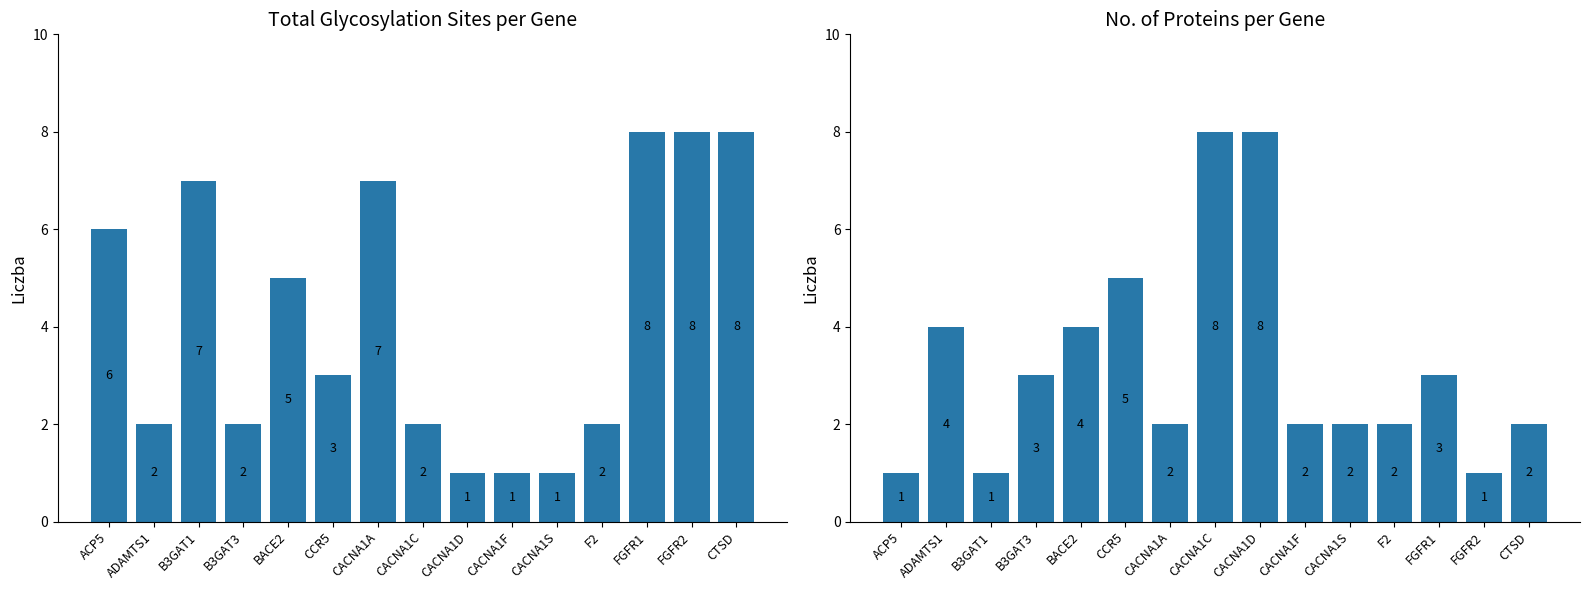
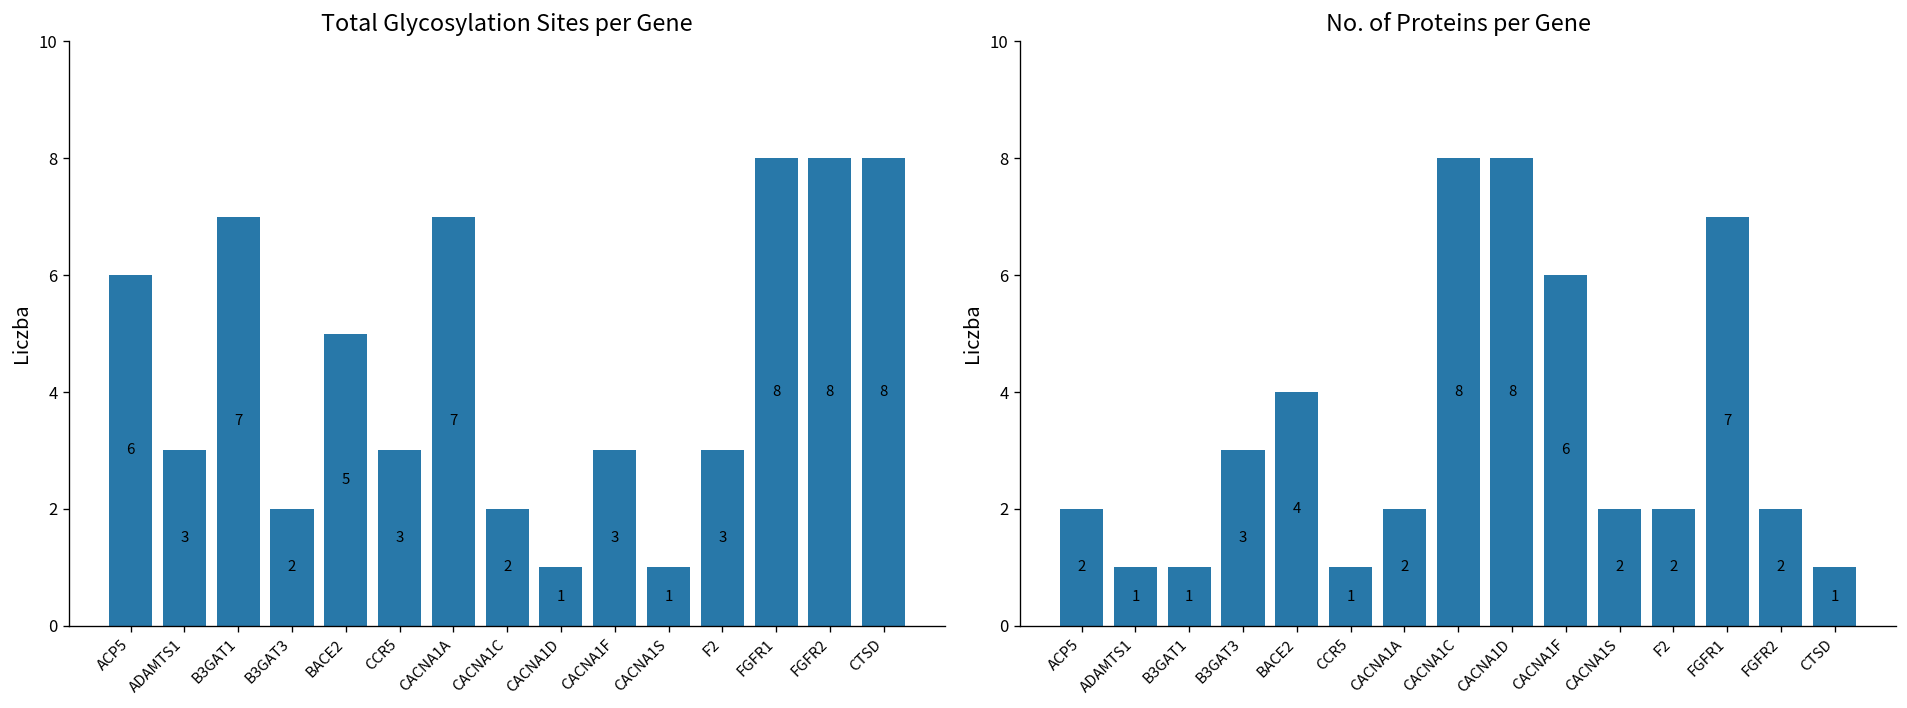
Total Glycosylation Sites per Gene, ADAMTS1: 2 -> 3
Total Glycosylation Sites per Gene, CACNA1F: 1 -> 3
Total Glycosylation Sites per Gene, F2: 2 -> 3
No. of Proteins per Gene, ACP5: 1 -> 2
No. of Proteins per Gene, ADAMTS1: 4 -> 1
No. of Proteins per Gene, CCR5: 5 -> 1
No. of Proteins per Gene, CACNA1F: 2 -> 6
No. of Proteins per Gene, FGFR1: 3 -> 7
No. of Proteins per Gene, FGFR2: 1 -> 2
No. of Proteins per Gene, CTSD: 2 -> 1
